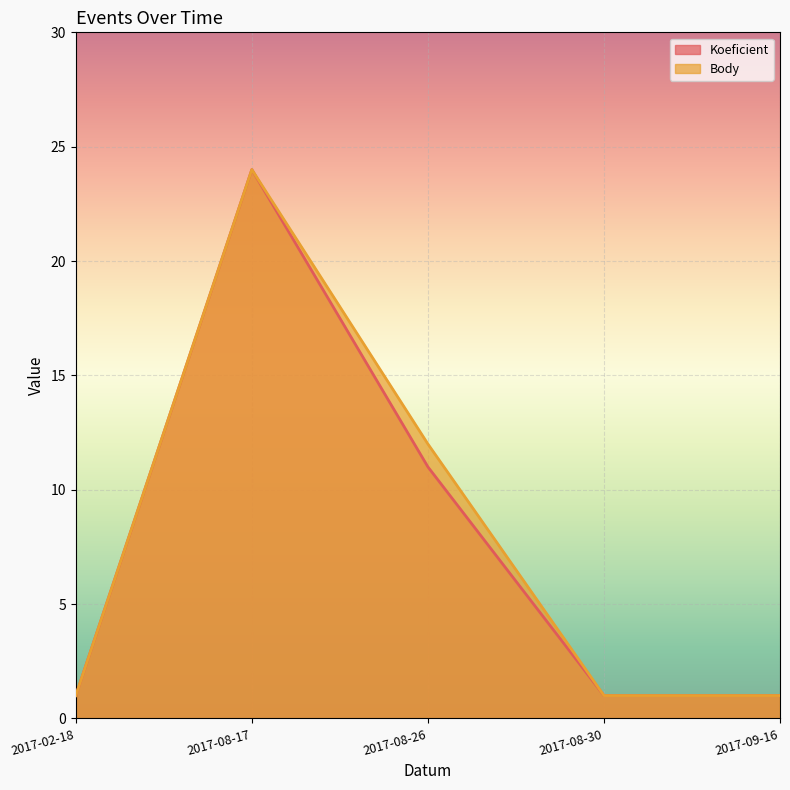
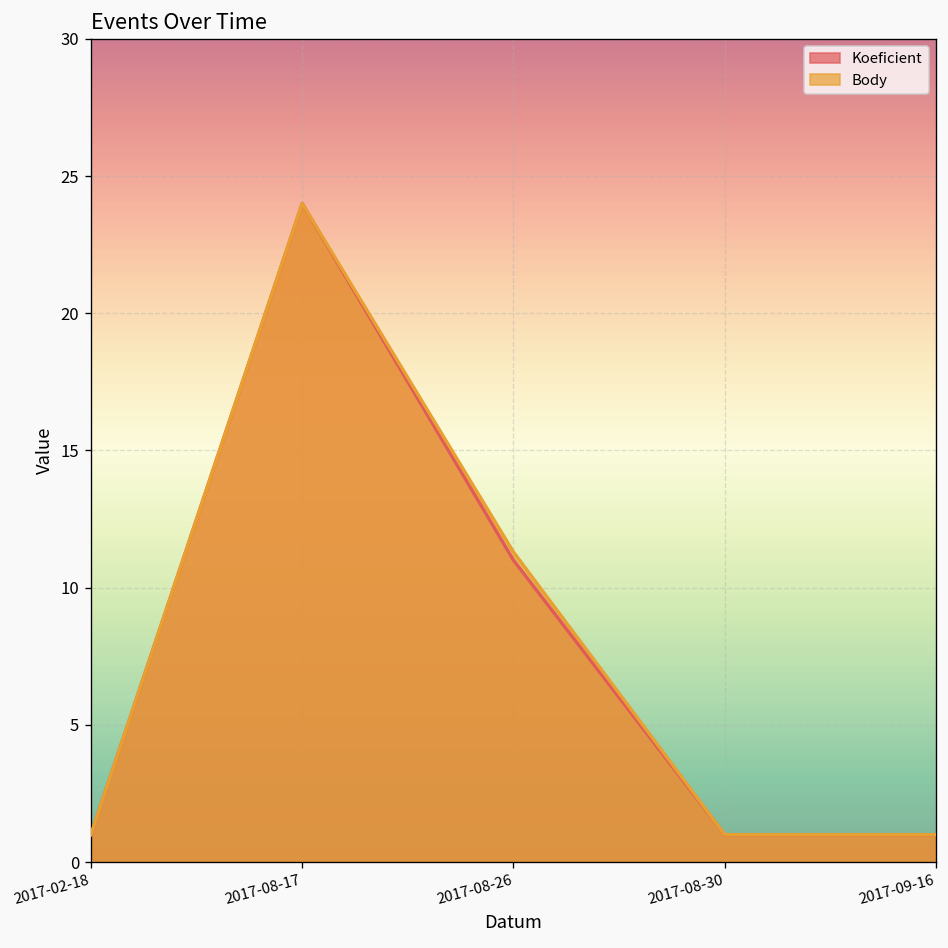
Body, 2017-08-26: 12.0 -> 11.3
